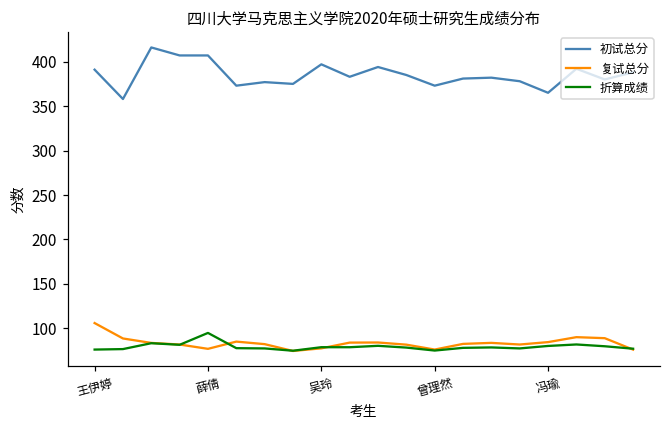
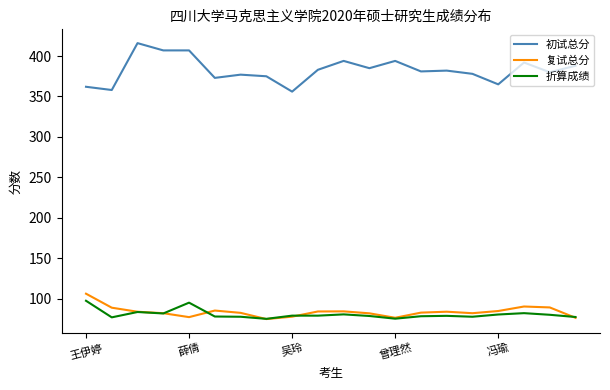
初试总分, 王伊婷: 390 -> 360
折算成绩, 王伊婷: 80 -> 100
初试总分, 吴玲: 400 -> 360
初试总分, 曾理然: 370 -> 390
